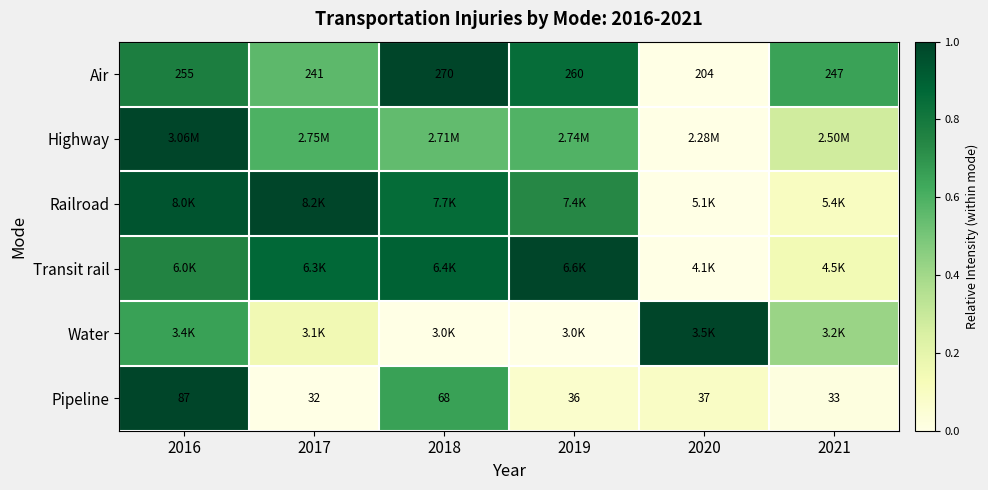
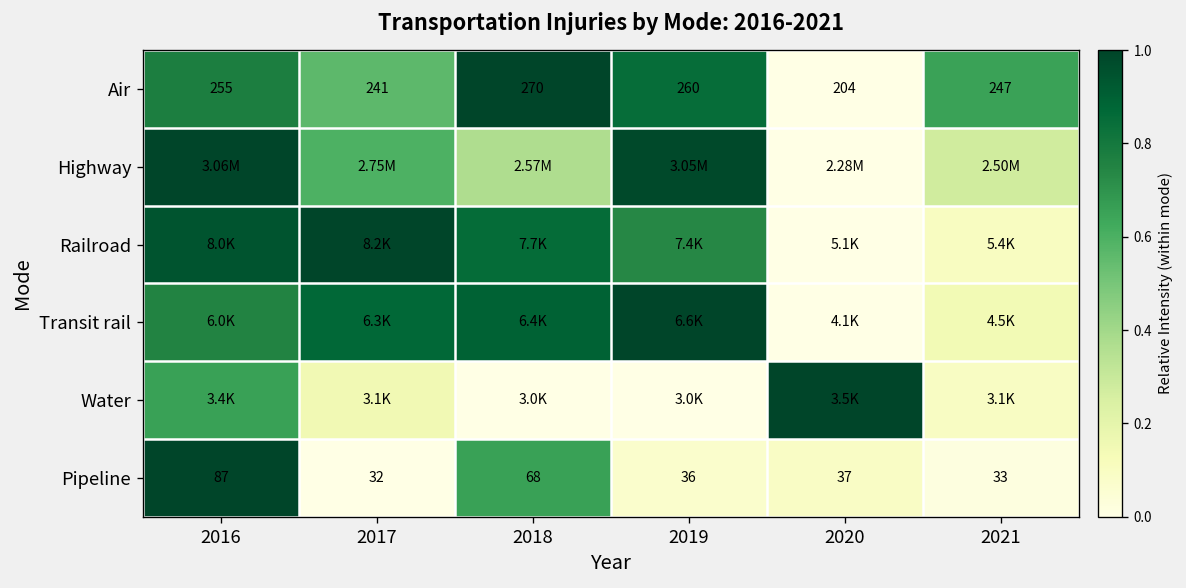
Highway, 2018: 2.71M -> 2.57M
Highway, 2019: 2.74M -> 3.05M
Water, 2021: 3.2K -> 3.1K
